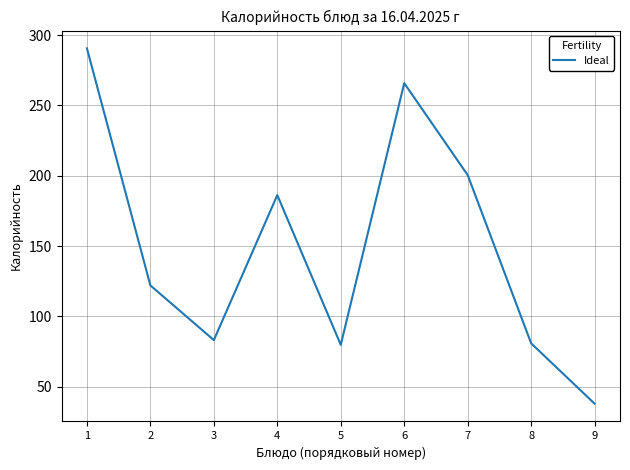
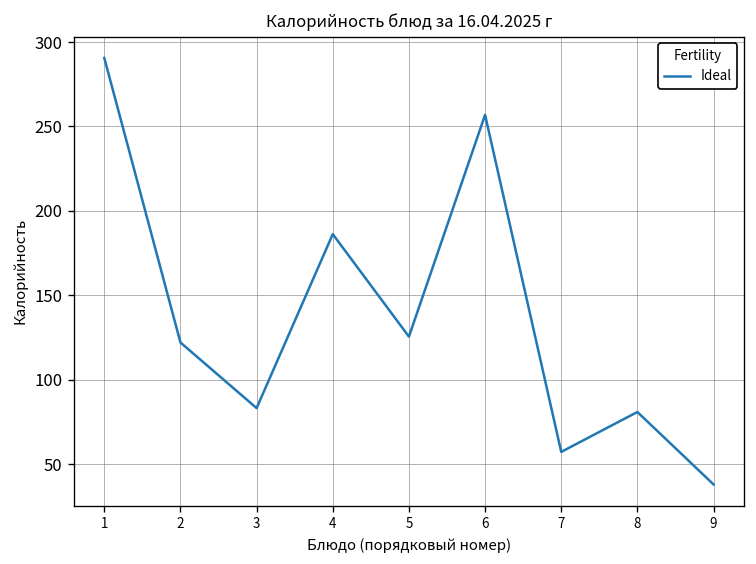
5: 80 -> 126
6: 266 -> 257
7: 200 -> 57
